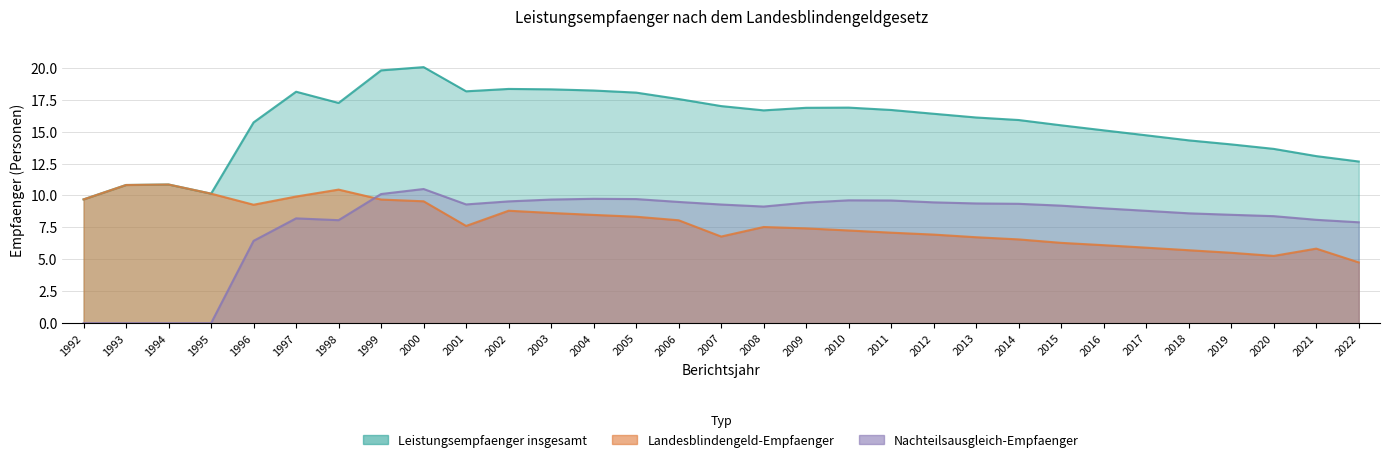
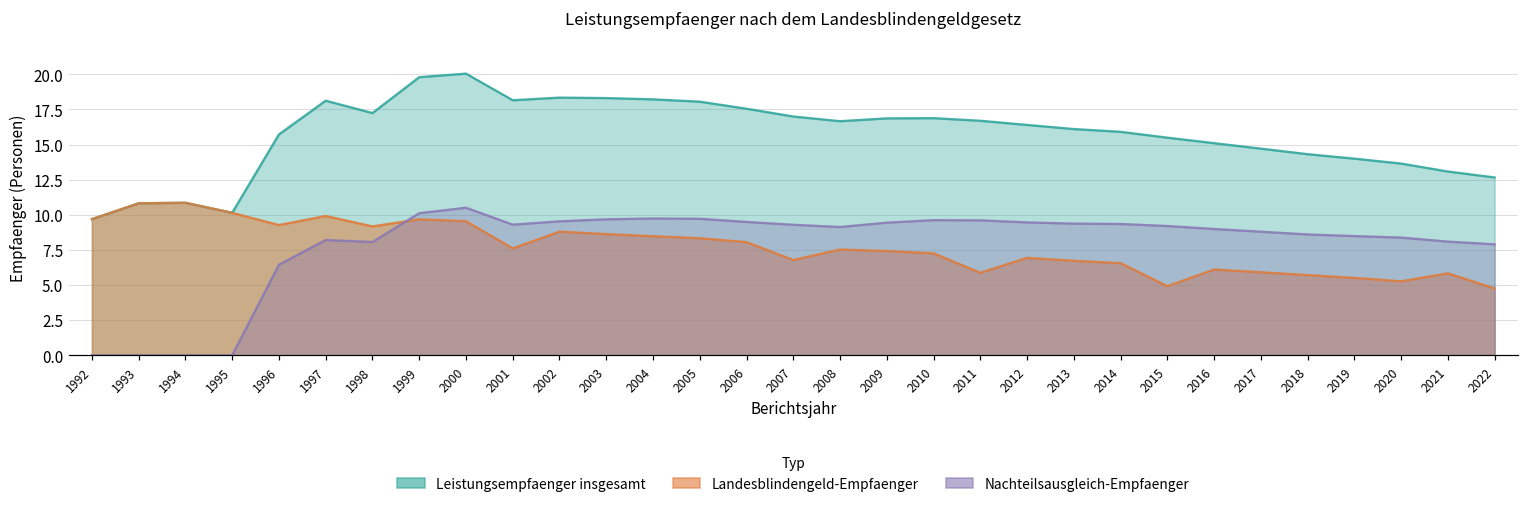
Landesblindengeld-Empfaenger, 1998: 10.5 -> 9.2
Landesblindengeld-Empfaenger, 2011: 7.1 -> 5.9
Landesblindengeld-Empfaenger, 2015: 6.3 -> 4.9
